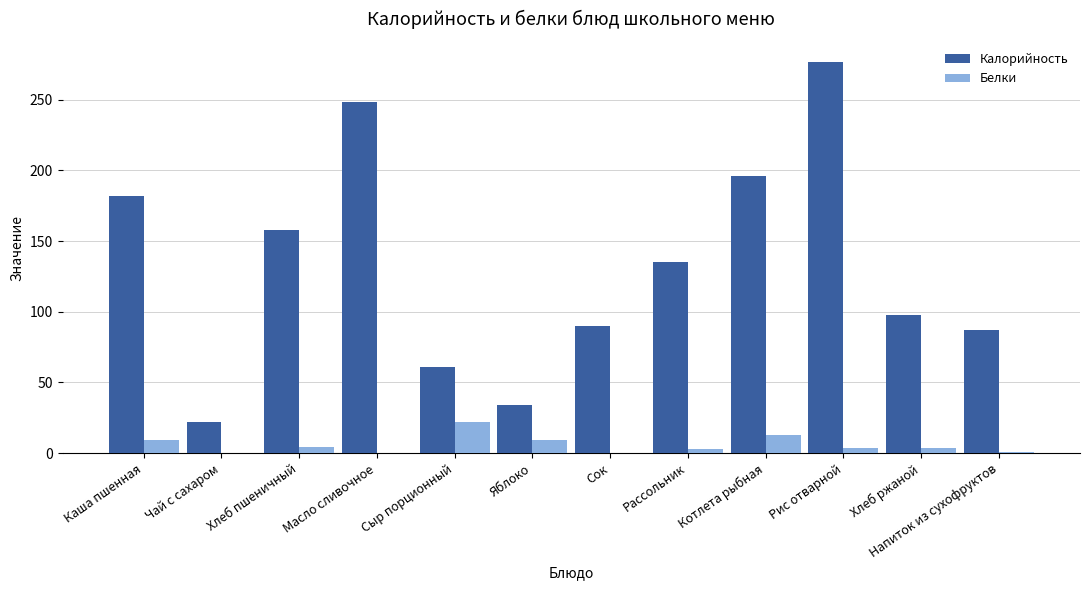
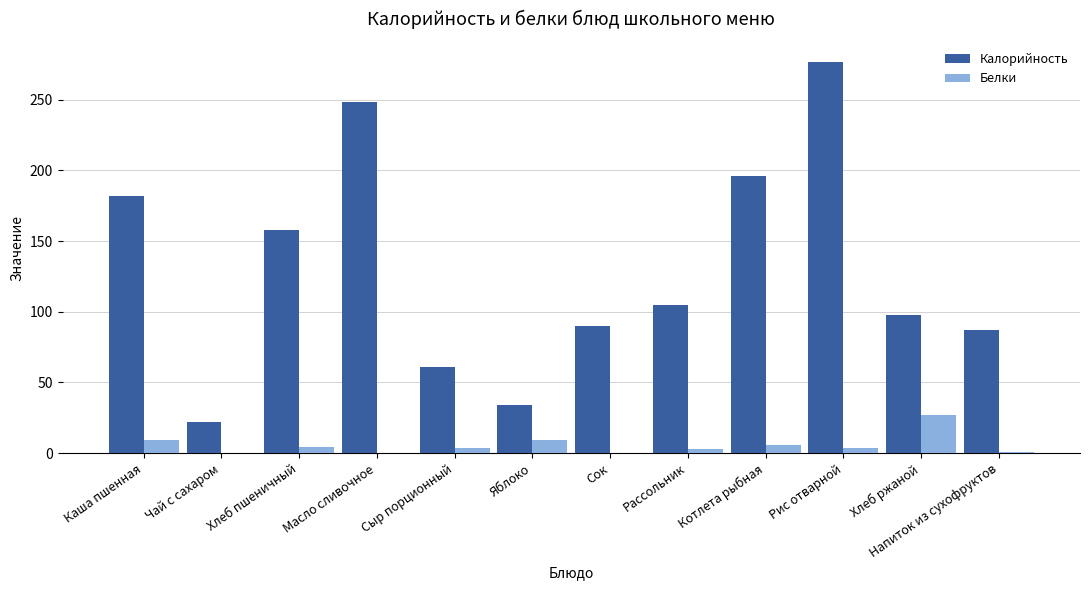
Белки, Сыр порционный: 22 -> 4
Калорийность, Рассольник: 135 -> 105
Белки, Котлета рыбная: 13 -> 6
Белки, Хлеб ржаной: 3 -> 27
